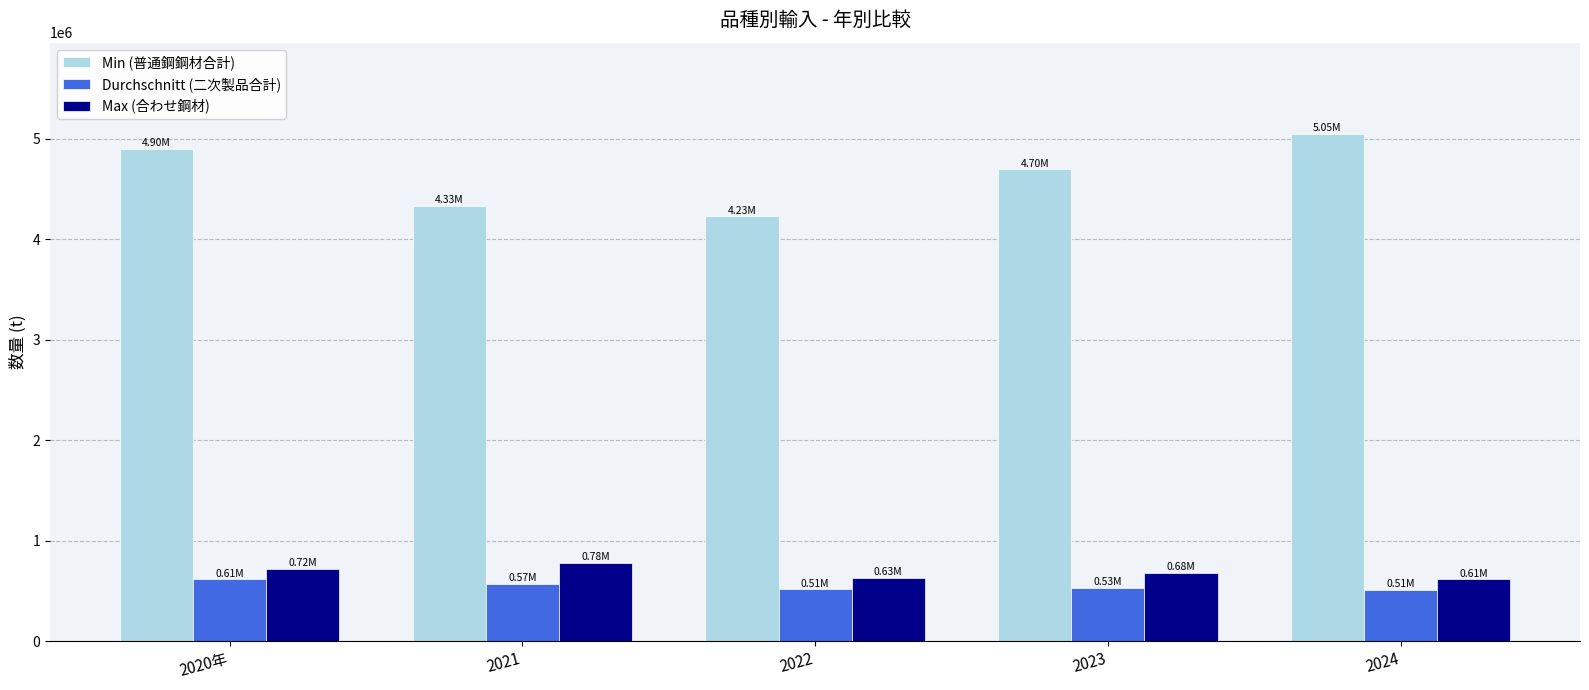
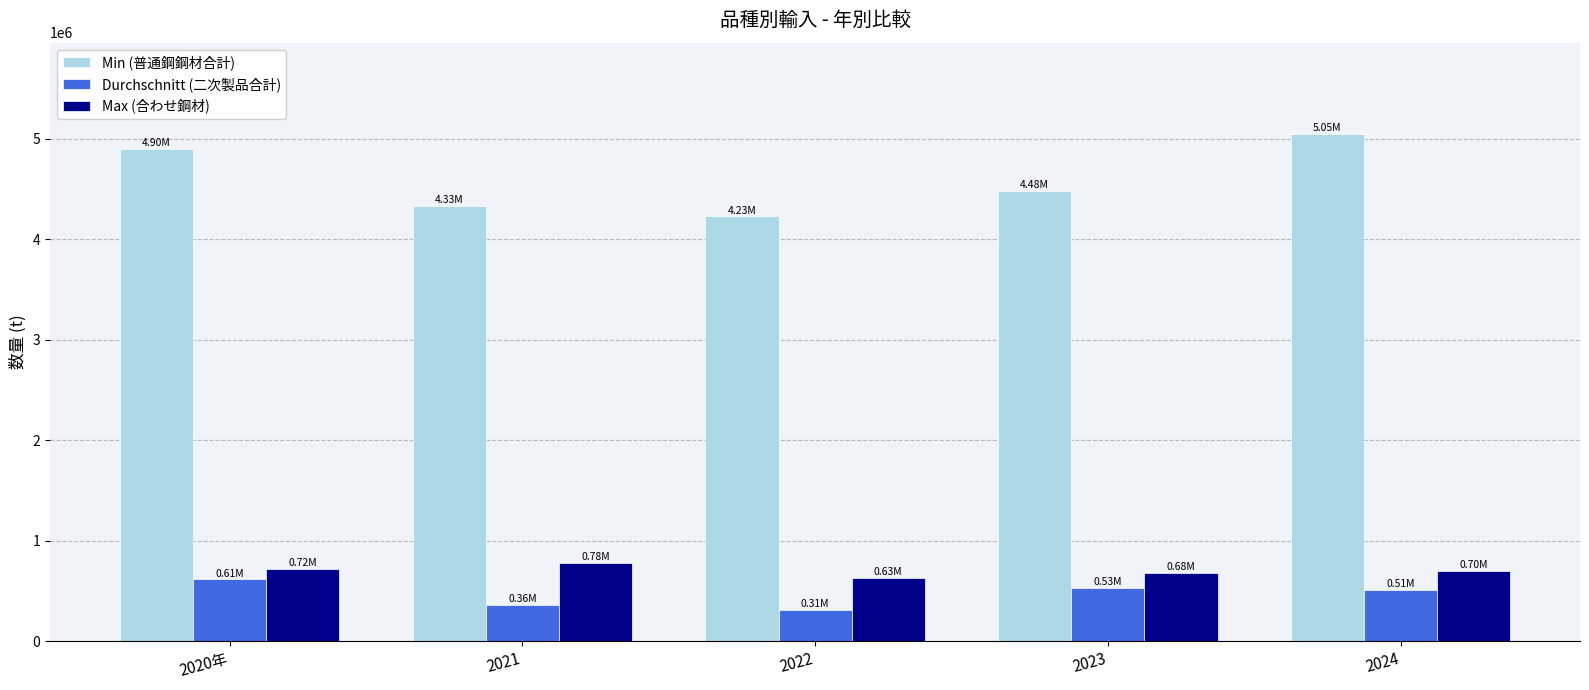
Durchschnitt (二次製品合計), 2021: 0.57M -> 0.36M
Durchschnitt (二次製品合計), 2022: 0.51M -> 0.31M
Min (普通鋼鋼材合計), 2023: 4.70M -> 4.48M
Max (合わせ鋼材), 2024: 0.61M -> 0.70M
